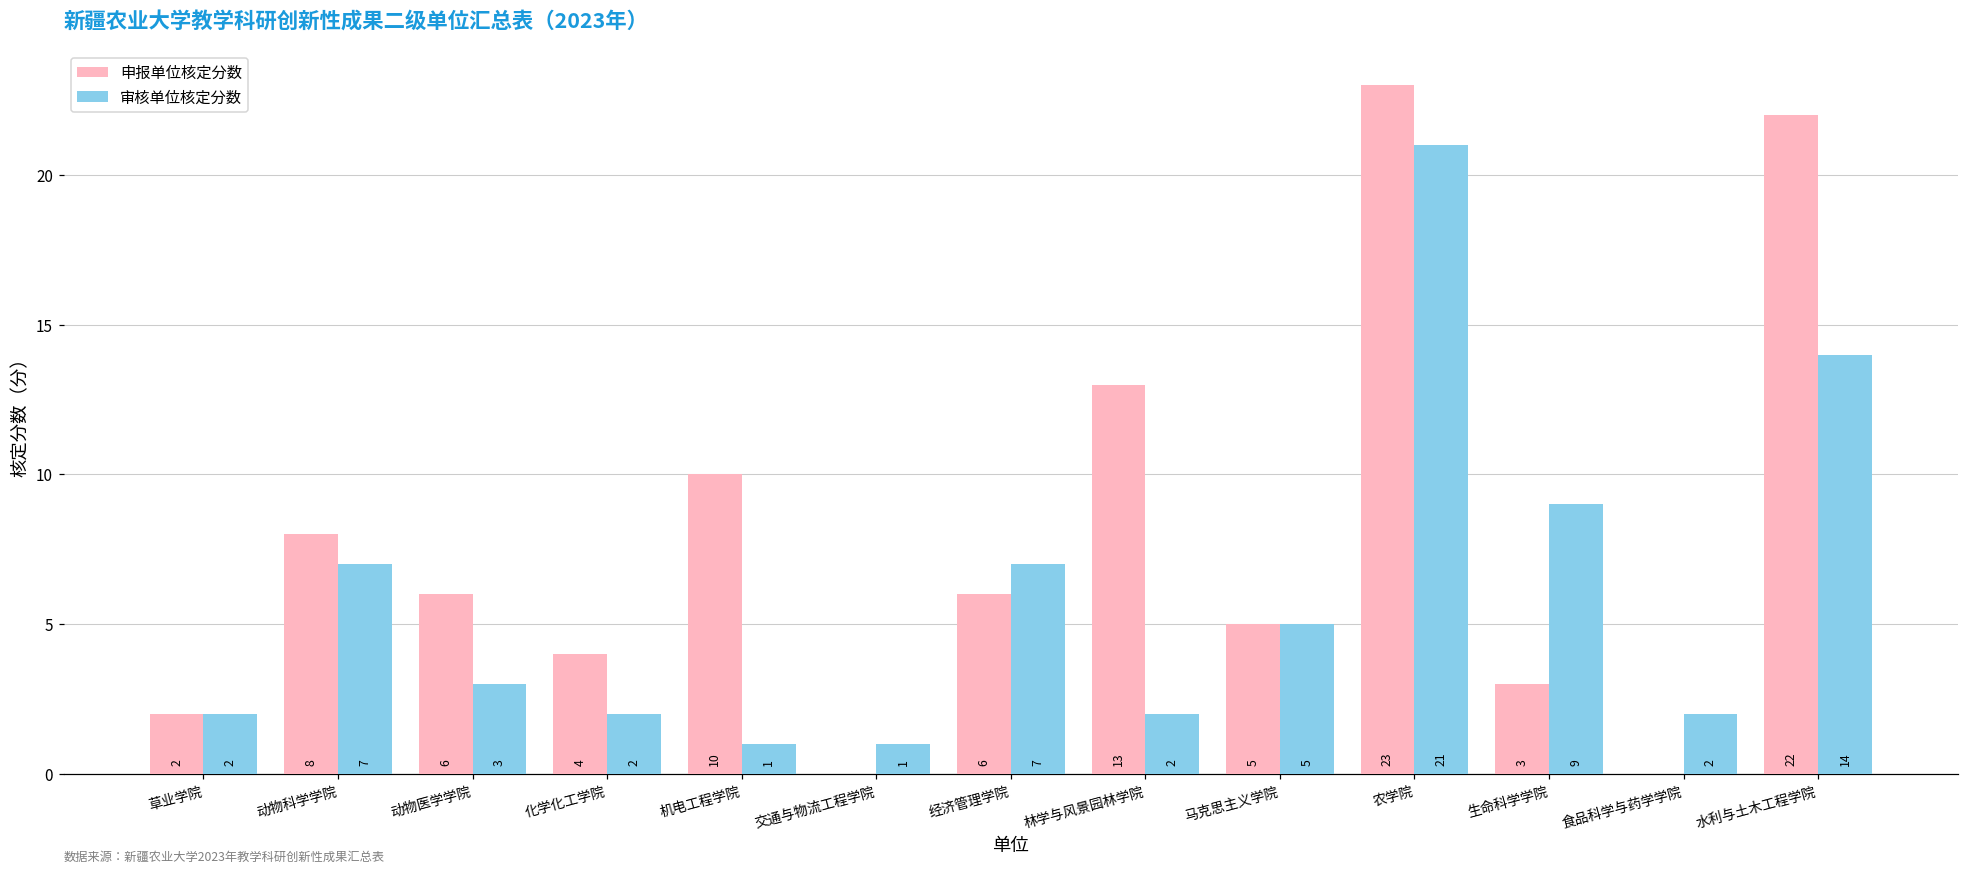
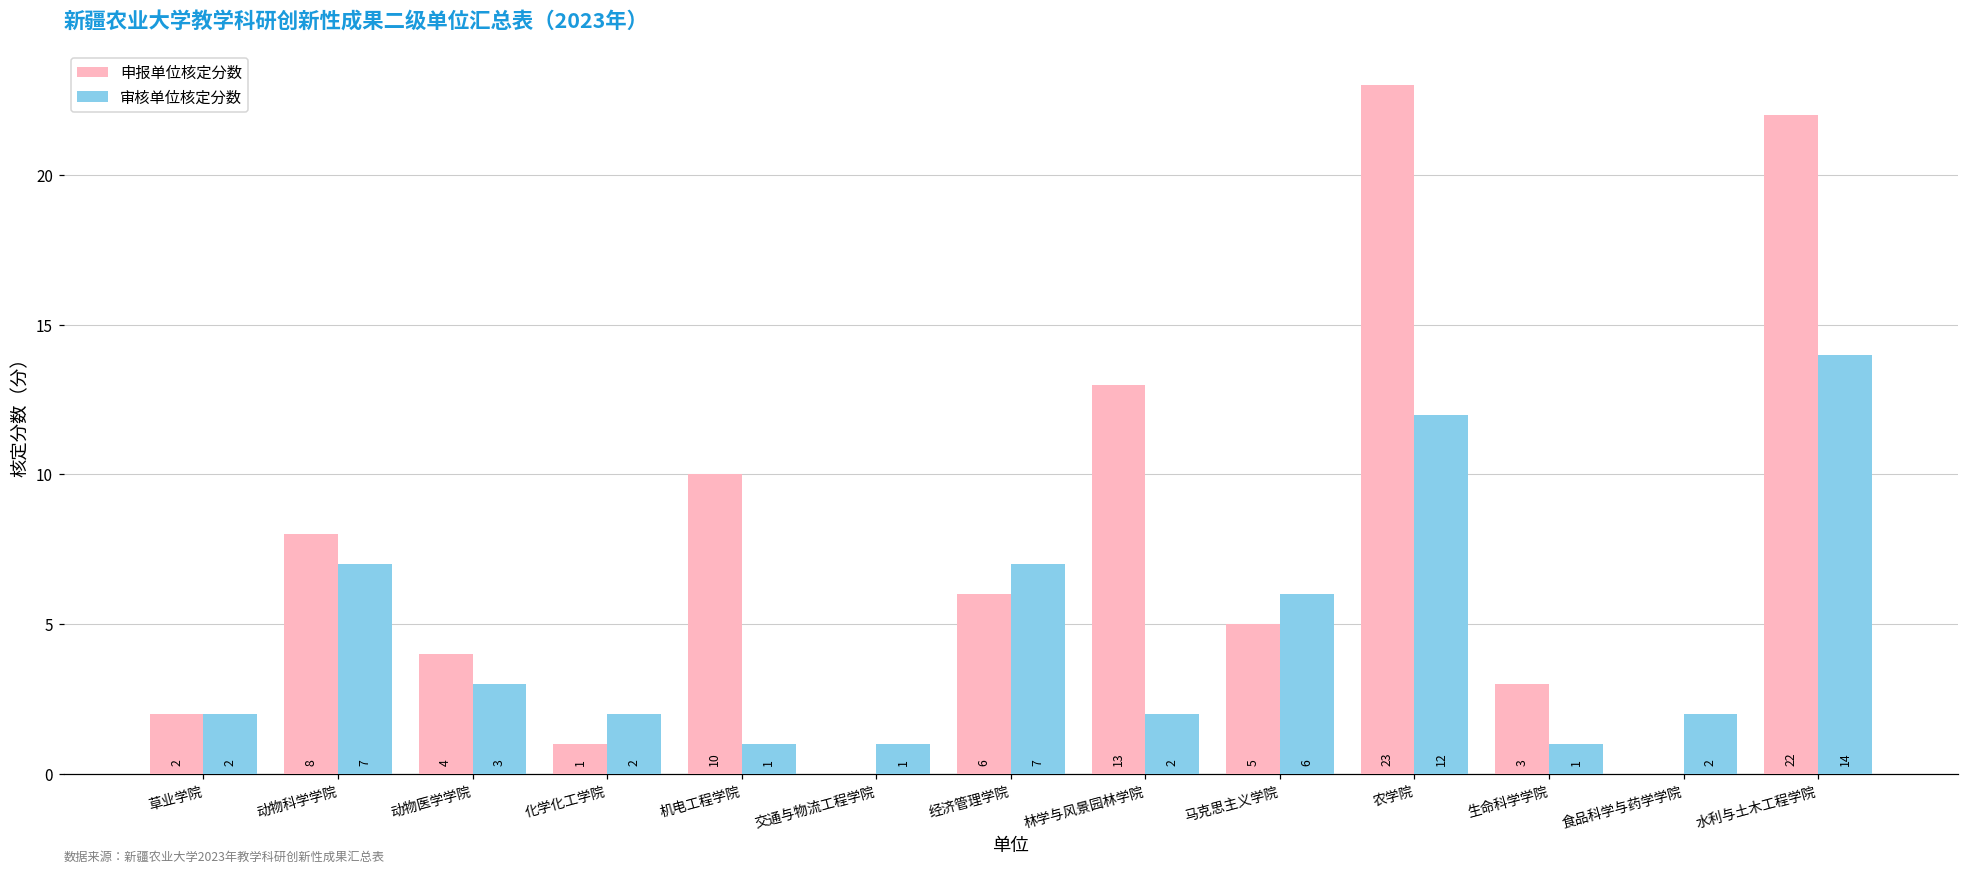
申报单位核定分数, 动物医学学院: 6 -> 4
申报单位核定分数, 化学化工学院: 4 -> 1
审核单位核定分数, 马克思主义学院: 5 -> 6
审核单位核定分数, 农学院: 21 -> 12
审核单位核定分数, 生命科学学院: 9 -> 1
